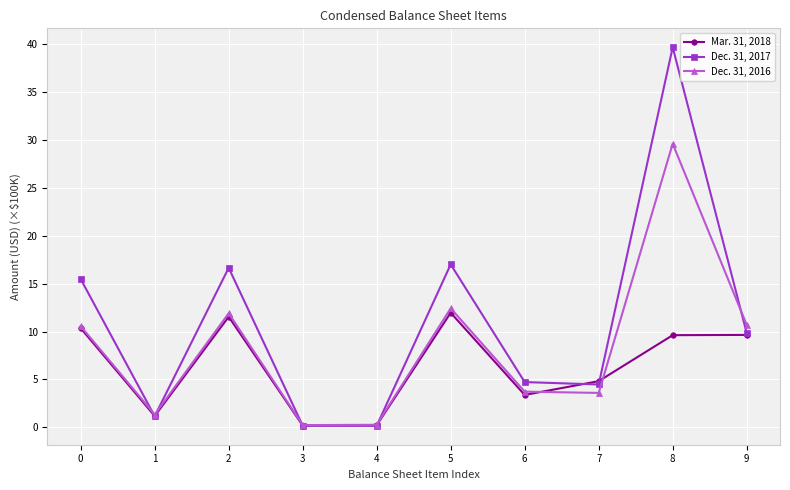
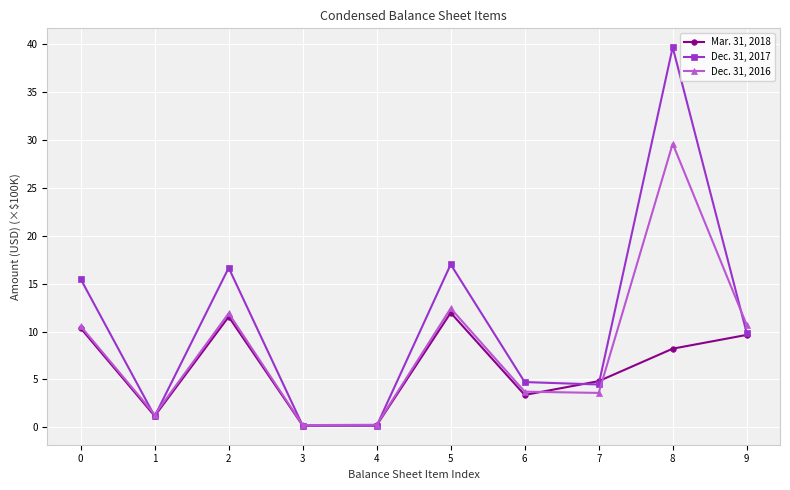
Mar. 31, 2018, 8: 10 -> 8
